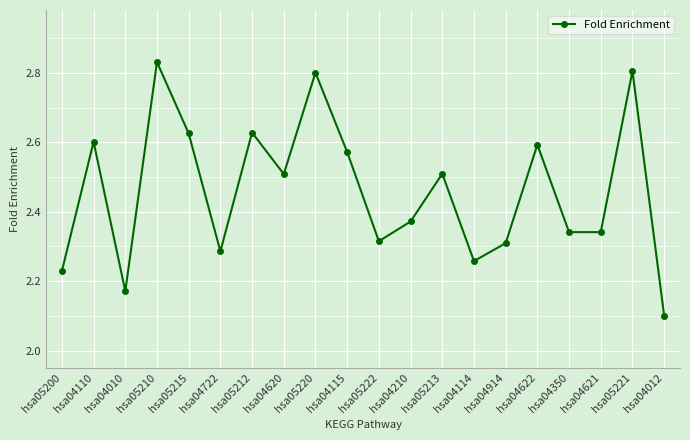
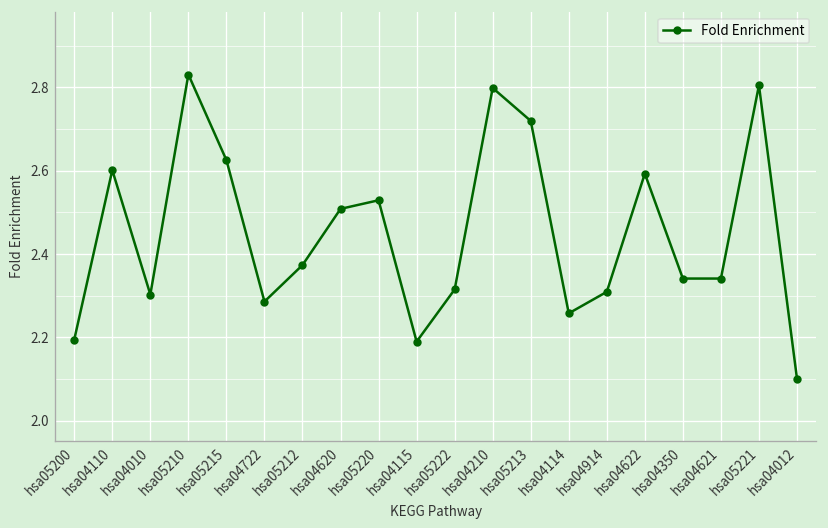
hsa05200: 2.23 -> 2.19
hsa04010: 2.17 -> 2.30
hsa05212: 2.63 -> 2.37
hsa05220: 2.80 -> 2.53
hsa04115: 2.57 -> 2.19
hsa04210: 2.37 -> 2.80
hsa05213: 2.51 -> 2.72
